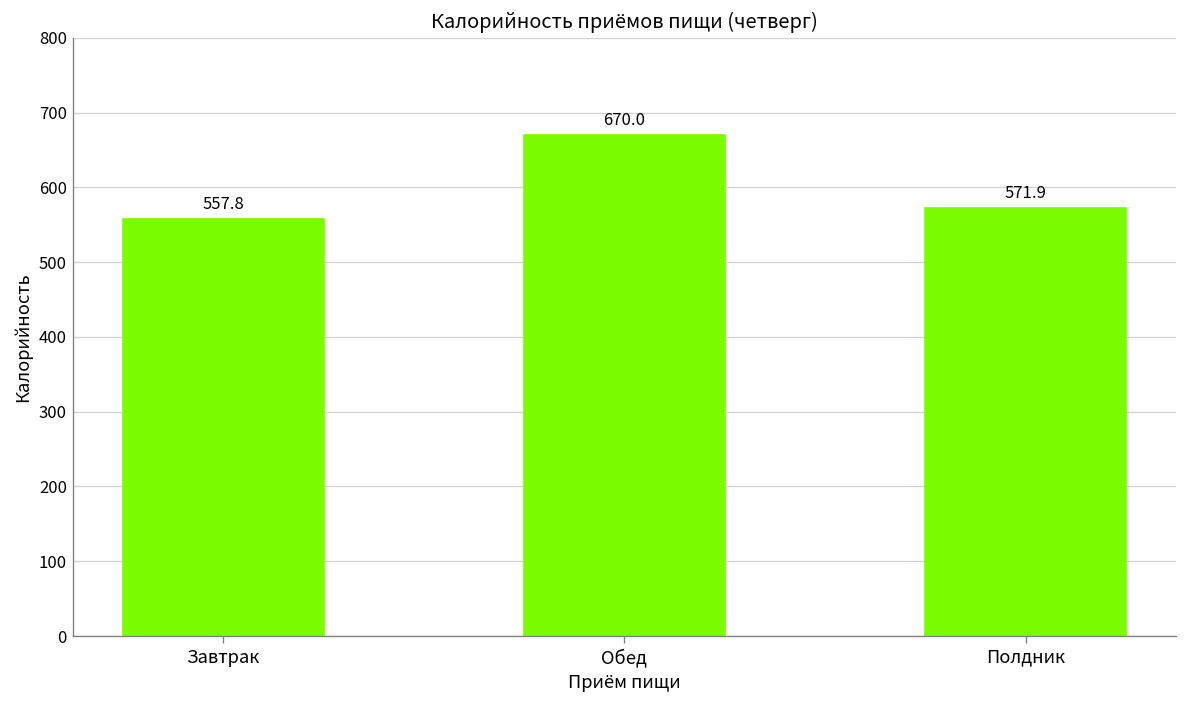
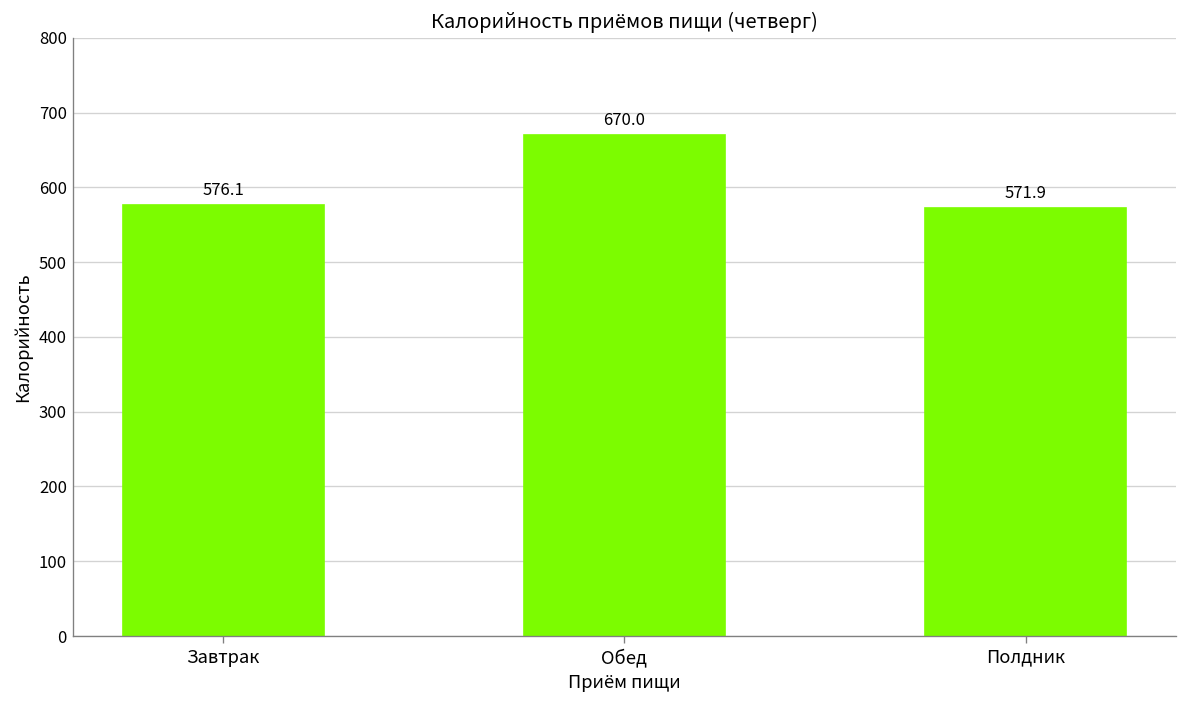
Завтрак: 557.8 -> 576.1
